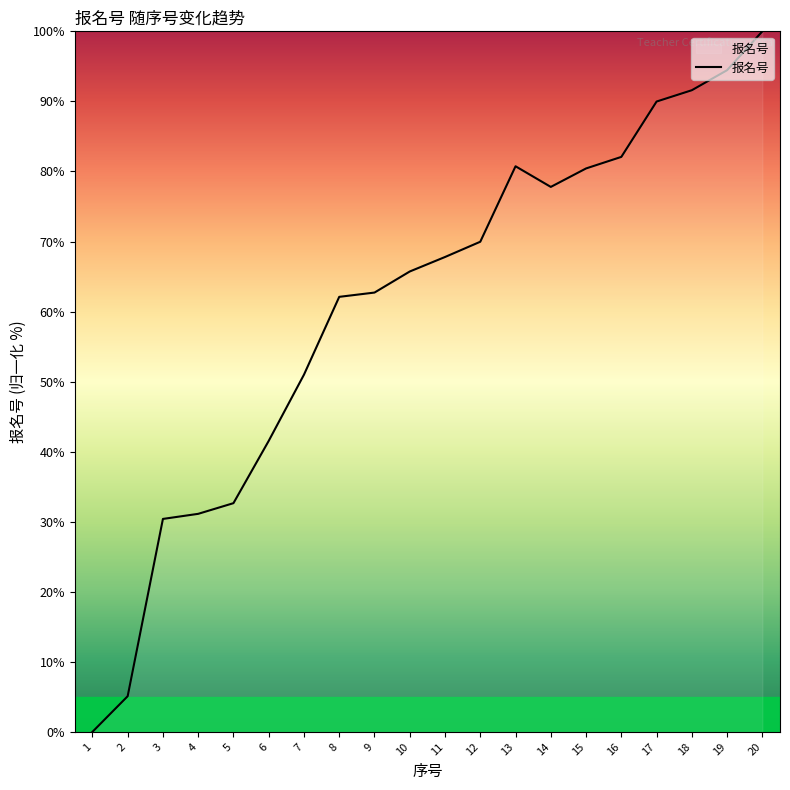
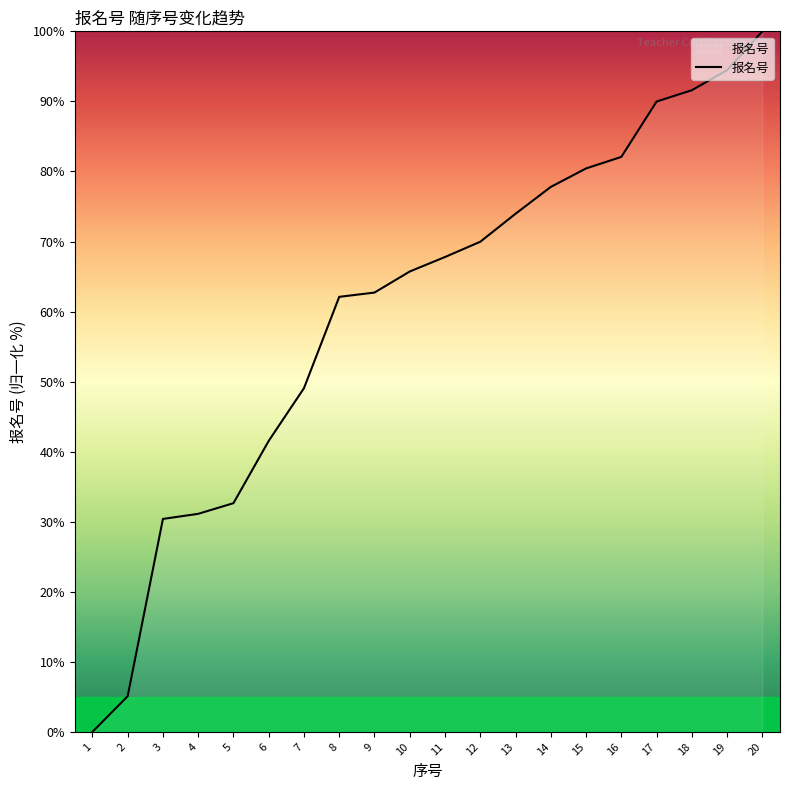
7: 51% -> 49%
13: 81% -> 74%
